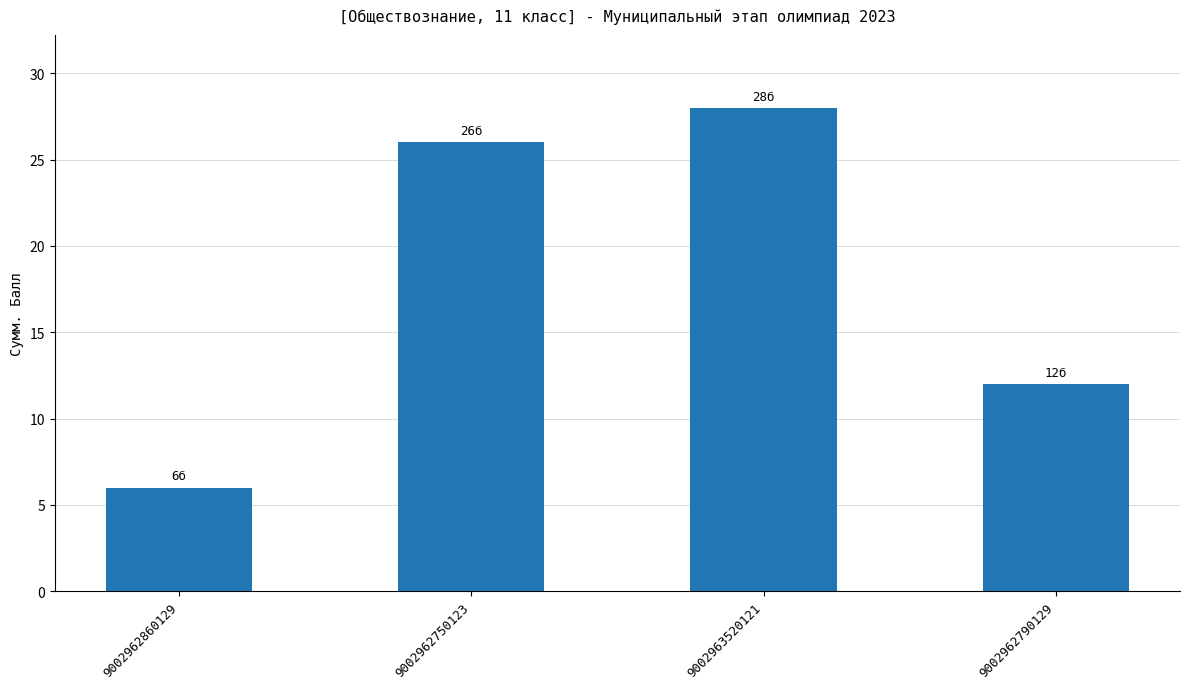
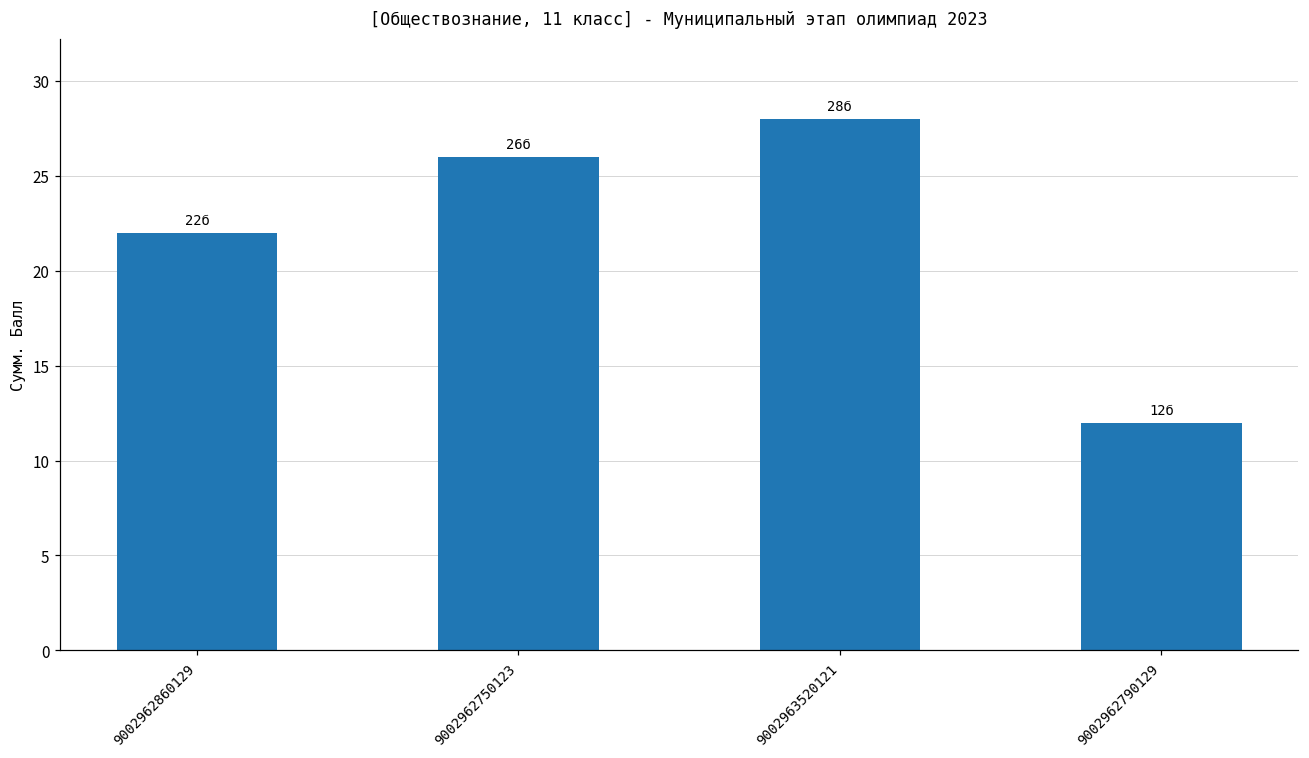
9002962860129: 6б -> 22б
